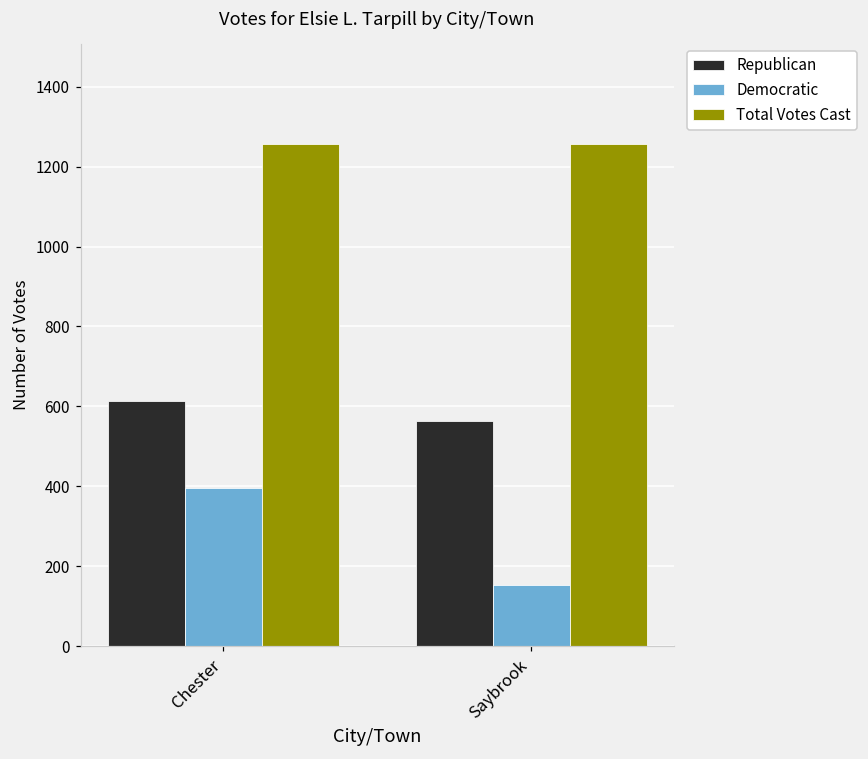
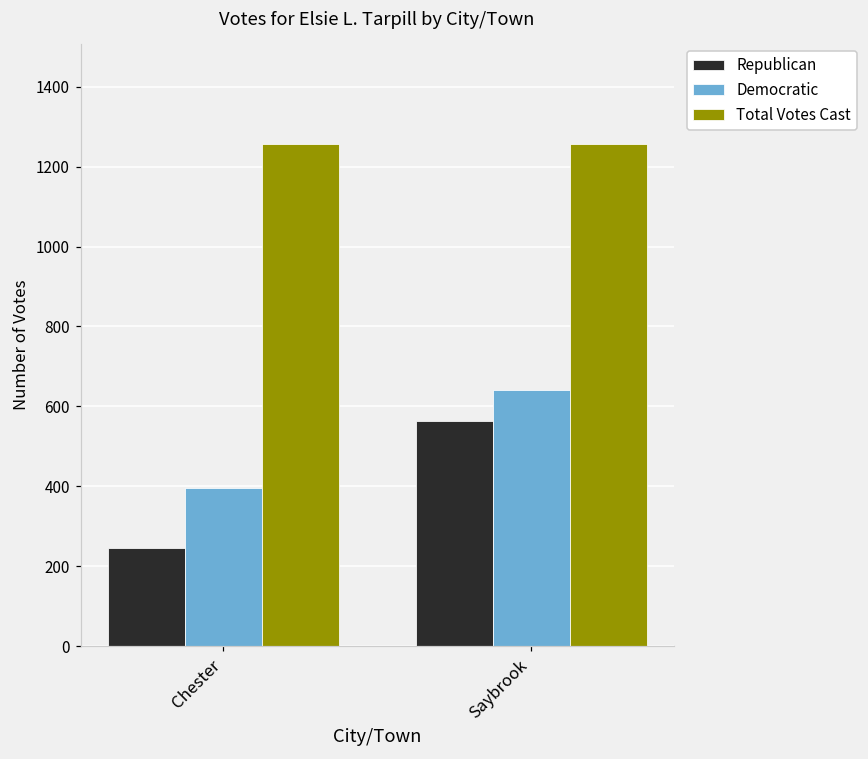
Republican, Chester: 610 -> 250
Democratic, Saybrook: 150 -> 640
